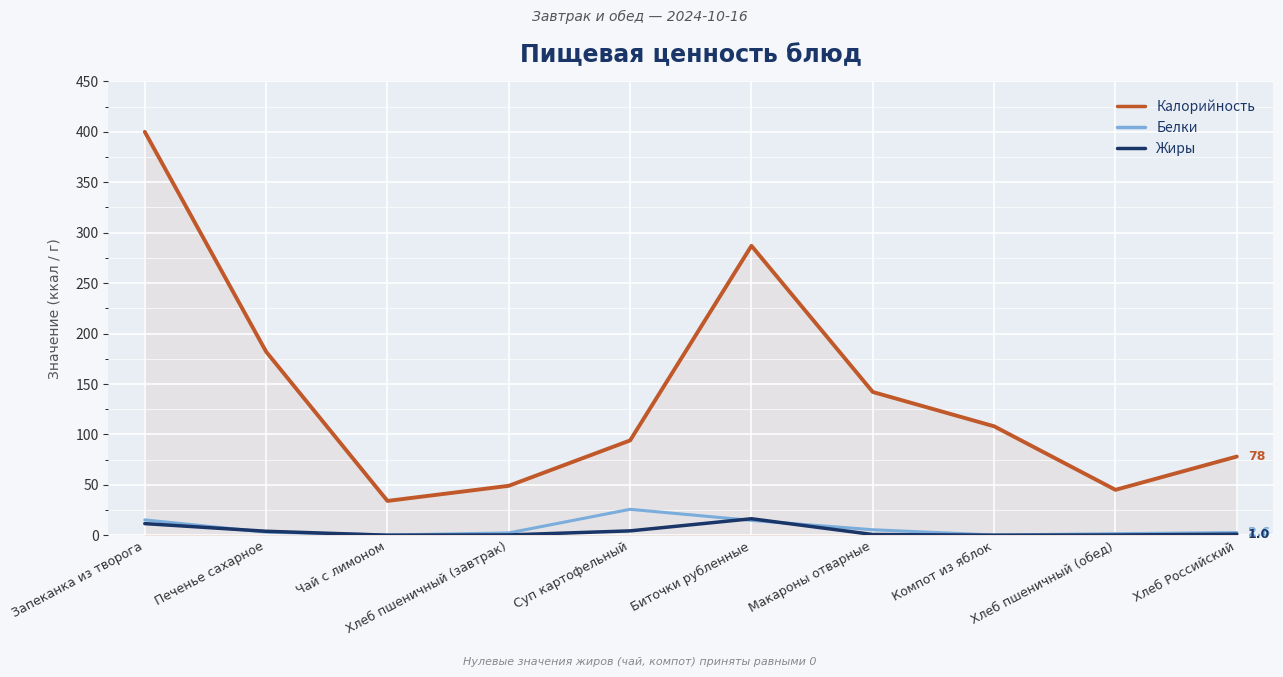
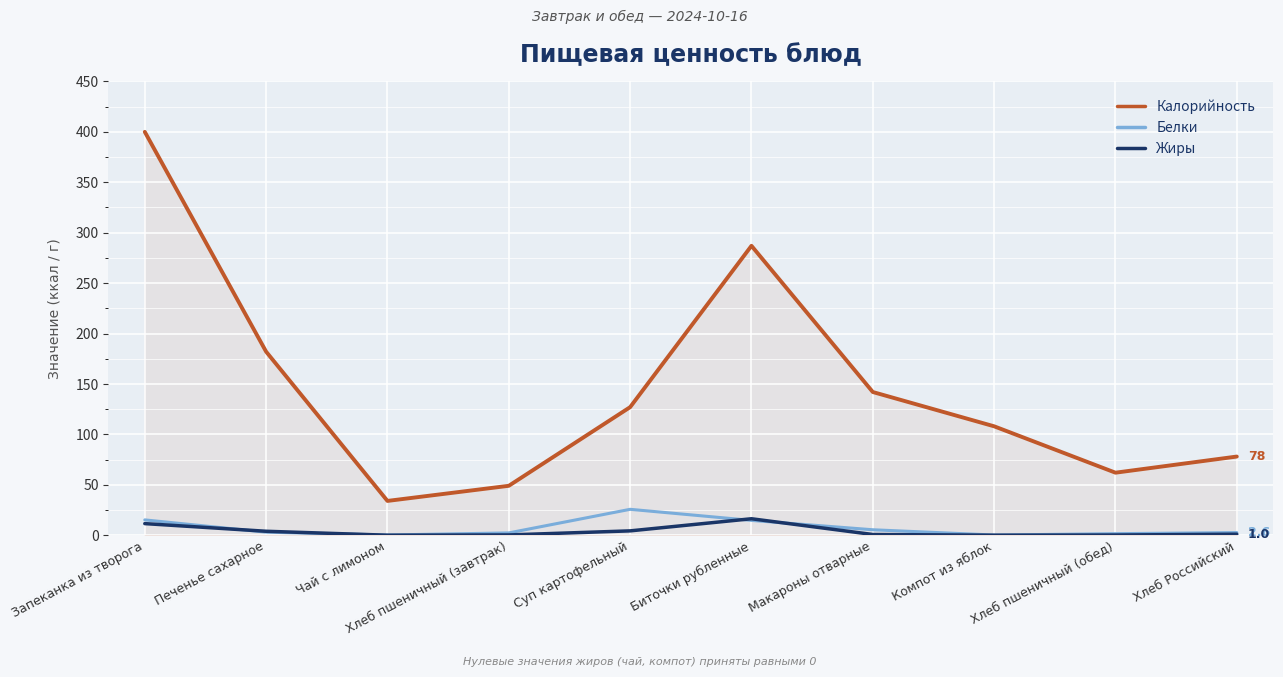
Калорийность, Суп картофельный: 94 -> 127
Калорийность, Хлеб пшеничный (обед): 45 -> 62
